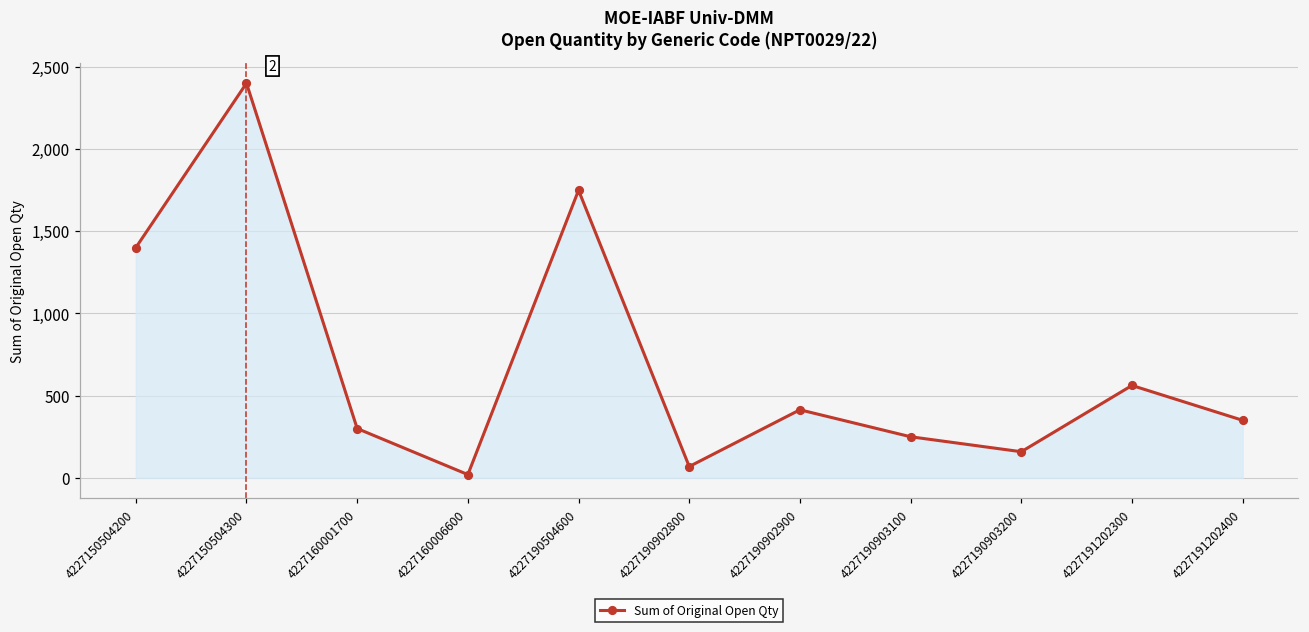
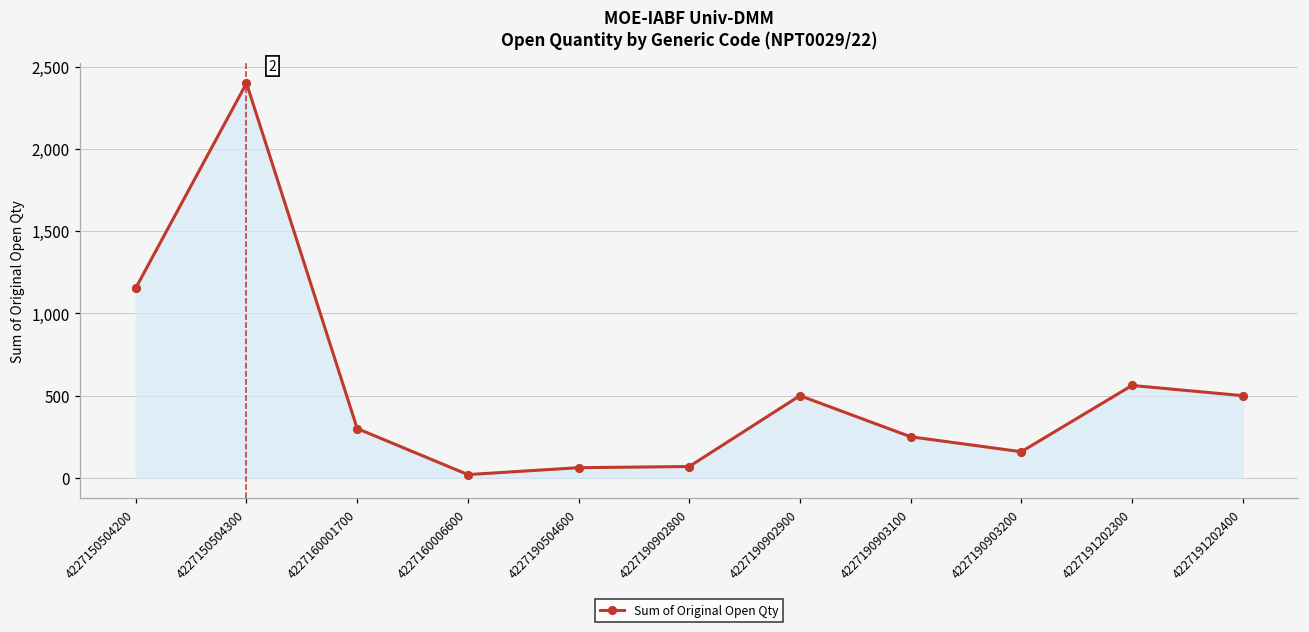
4227150504200: 1,400 -> 1,160
4227190504600: 1,750 -> 60
4227190902900: 410 -> 500
4227191202400: 350 -> 500
